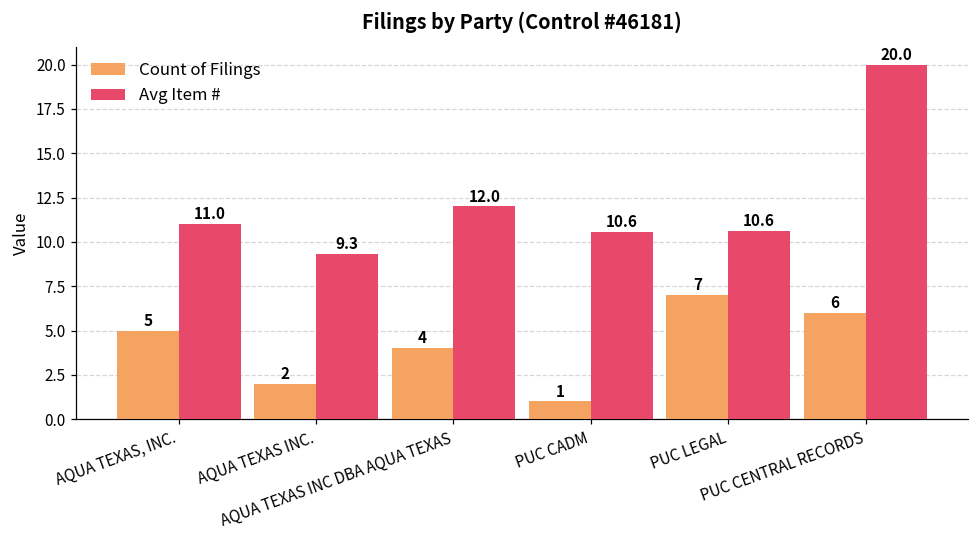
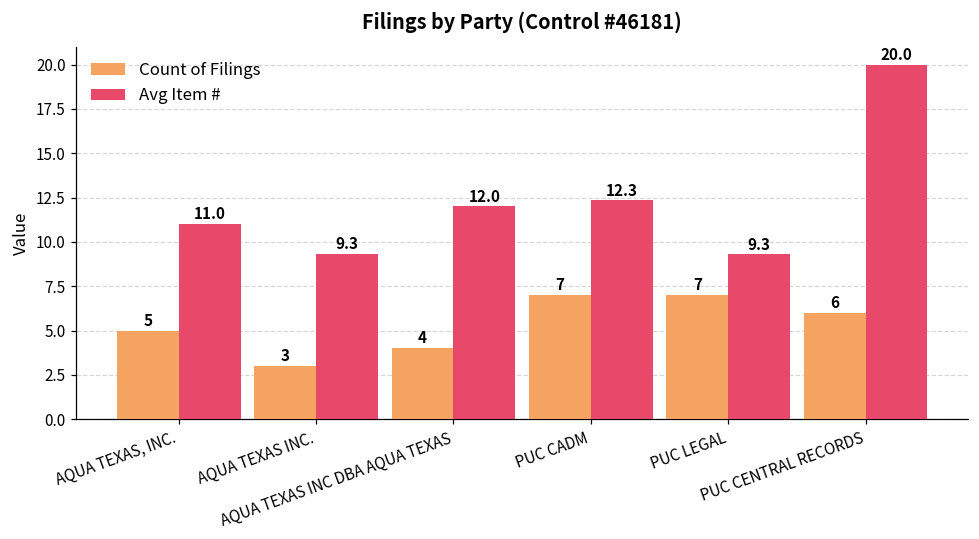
Count of Filings, AQUA TEXAS INC.: 2 -> 3
Count of Filings, PUC CADM: 1 -> 7
Avg Item #, PUC CADM: 10.6 -> 12.3
Avg Item #, PUC LEGAL: 10.6 -> 9.3
